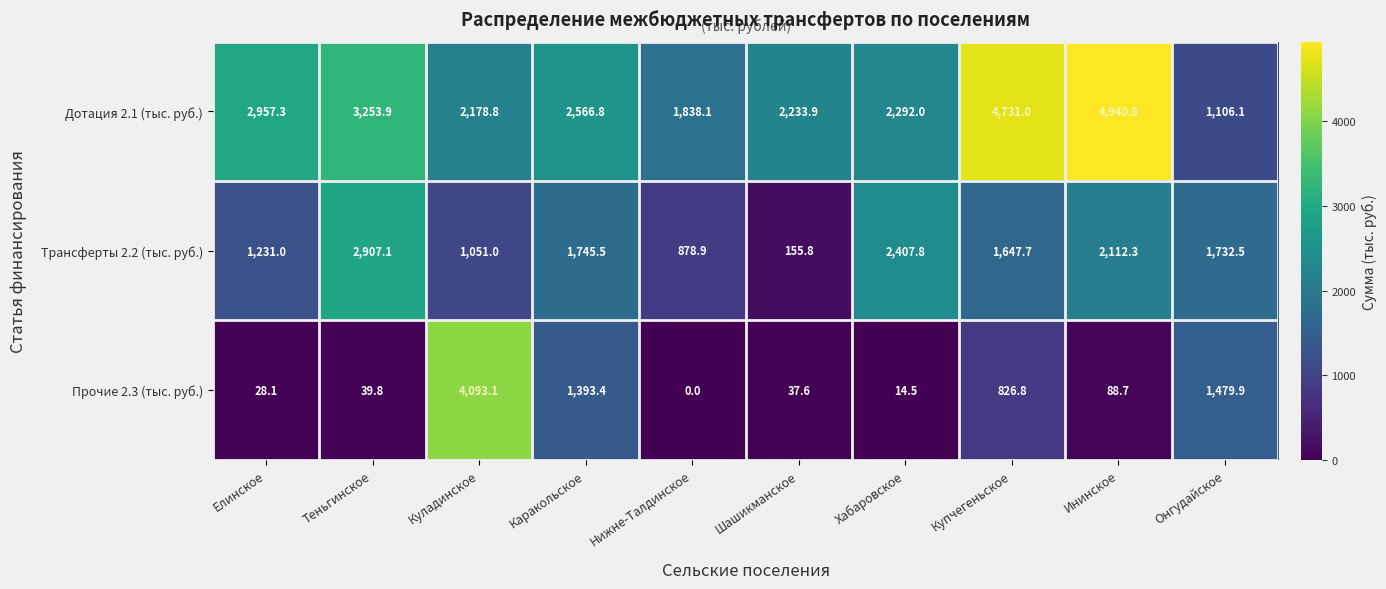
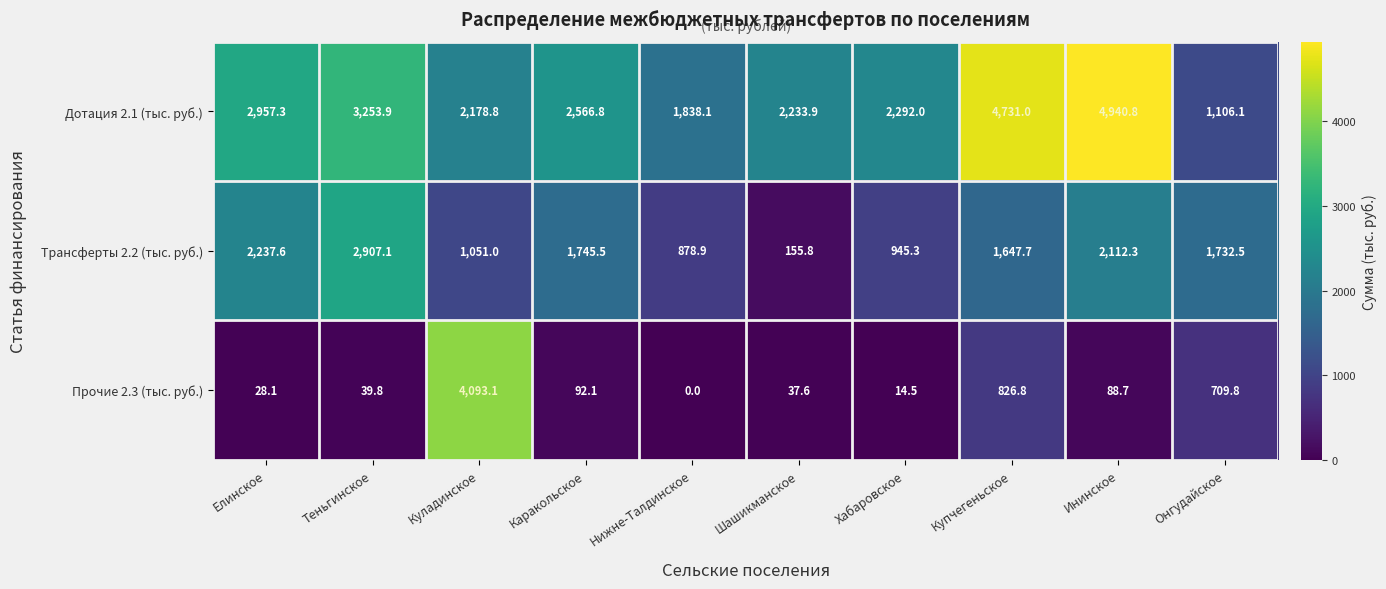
Трансферты 2.2 (тыс. руб.), Елинское: 1,231.0 -> 2,237.6
Трансферты 2.2 (тыс. руб.), Хабаровское: 2,407.8 -> 945.3
Прочие 2.3 (тыс. руб.), Каракольское: 1,393.4 -> 92.1
Прочие 2.3 (тыс. руб.), Онгудайское: 1,479.9 -> 709.8
